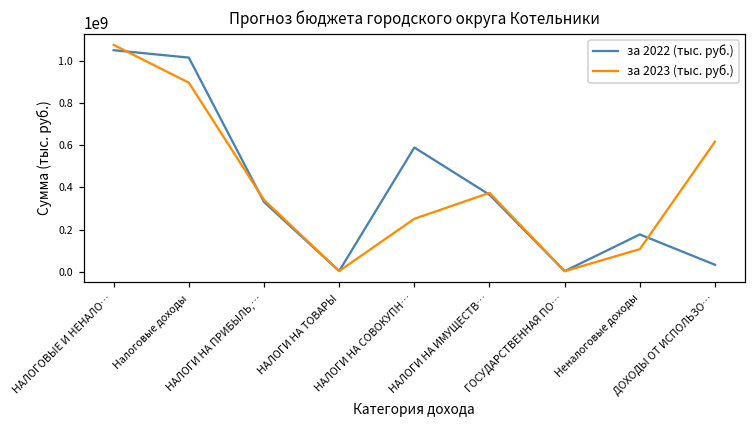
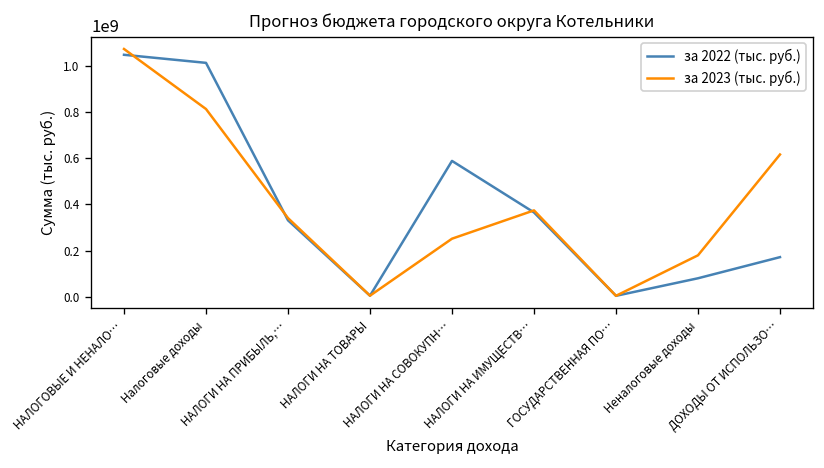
за 2023 (тыс. руб.), Налоговые доходы: 900000000 -> 810000000
за 2022 (тыс. руб.), Неналоговые доходы: 180000000 -> 80000000
за 2023 (тыс. руб.), Неналоговые доходы: 110000000 -> 180000000
за 2022 (тыс. руб.), ДОХОДЫ ОТ ИСПОЛЬЗО…: 30000000 -> 170000000
